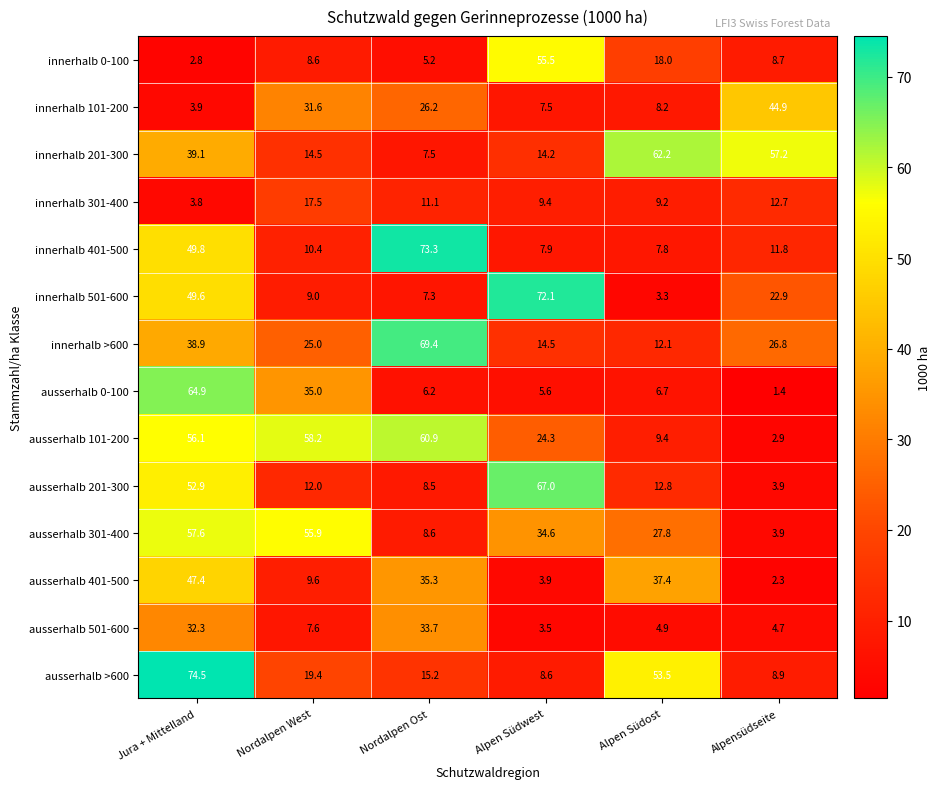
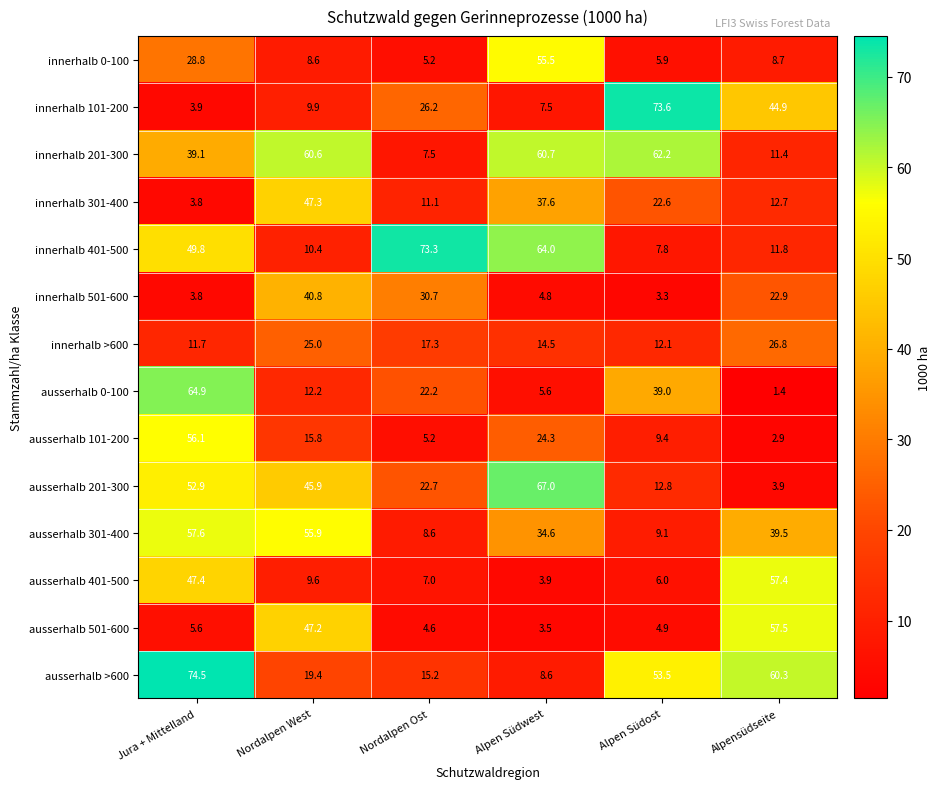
innerhalb 0-100, Jura + Mittelland: 2.8 -> 28.8
innerhalb 0-100, Alpen Südost: 18.0 -> 5.9
innerhalb 101-200, Nordalpen West: 31.6 -> 9.9
innerhalb 101-200, Alpen Südost: 8.2 -> 73.6
innerhalb 201-300, Nordalpen West: 14.5 -> 60.6
innerhalb 201-300, Alpen Südwest: 14.2 -> 60.7
innerhalb 201-300, Alpensüdseite: 57.2 -> 11.4
innerhalb 301-400, Nordalpen West: 17.5 -> 47.3
innerhalb 301-400, Alpen Südwest: 9.4 -> 37.6
innerhalb 301-400, Alpen Südost: 9.2 -> 22.6
innerhalb 401-500, Alpen Südwest: 7.9 -> 64.0
innerhalb 501-600, Jura + Mittelland: 49.6 -> 3.8
innerhalb 501-600, Nordalpen West: 9.0 -> 40.8
innerhalb 501-600, Nordalpen Ost: 7.3 -> 30.7
innerhalb 501-600, Alpen Südwest: 72.1 -> 4.8
innerhalb >600, Jura + Mittelland: 38.9 -> 11.7
innerhalb >600, Nordalpen Ost: 69.4 -> 17.3
ausserhalb 0-100, Nordalpen West: 35.0 -> 12.2
ausserhalb 0-100, Nordalpen Ost: 6.2 -> 22.2
ausserhalb 0-100, Alpen Südost: 6.7 -> 39.0
ausserhalb 101-200, Nordalpen West: 58.2 -> 15.8
ausserhalb 101-200, Nordalpen Ost: 60.9 -> 5.2
ausserhalb 201-300, Nordalpen West: 12.0 -> 45.9
ausserhalb 201-300, Nordalpen Ost: 8.5 -> 22.7
ausserhalb 301-400, Alpen Südost: 27.8 -> 9.1
ausserhalb 301-400, Alpensüdseite: 3.9 -> 39.5
ausserhalb 401-500, Nordalpen Ost: 35.3 -> 7.0
ausserhalb 401-500, Alpen Südost: 37.4 -> 6.0
ausserhalb 401-500, Alpensüdseite: 2.3 -> 57.4
ausserhalb 501-600, Jura + Mittelland: 32.3 -> 5.6
ausserhalb 501-600, Nordalpen West: 7.6 -> 47.2
ausserhalb 501-600, Nordalpen Ost: 33.7 -> 4.6
ausserhalb 501-600, Alpensüdseite: 4.7 -> 57.5
ausserhalb >600, Alpensüdseite: 8.9 -> 60.3
